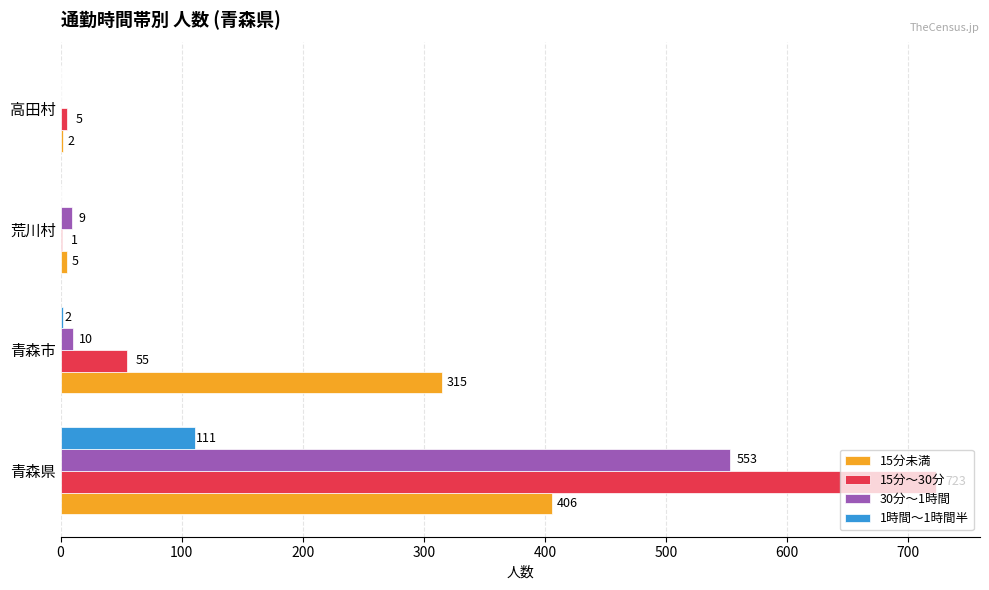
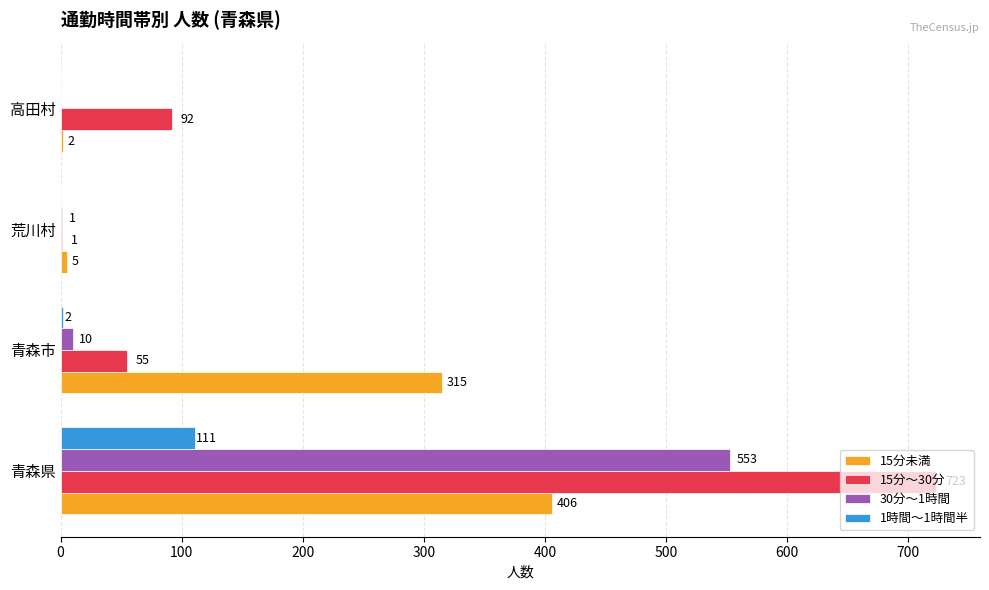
15分～30分, 高田村: 5 -> 92
30分～1時間, 荒川村: 9 -> 1
